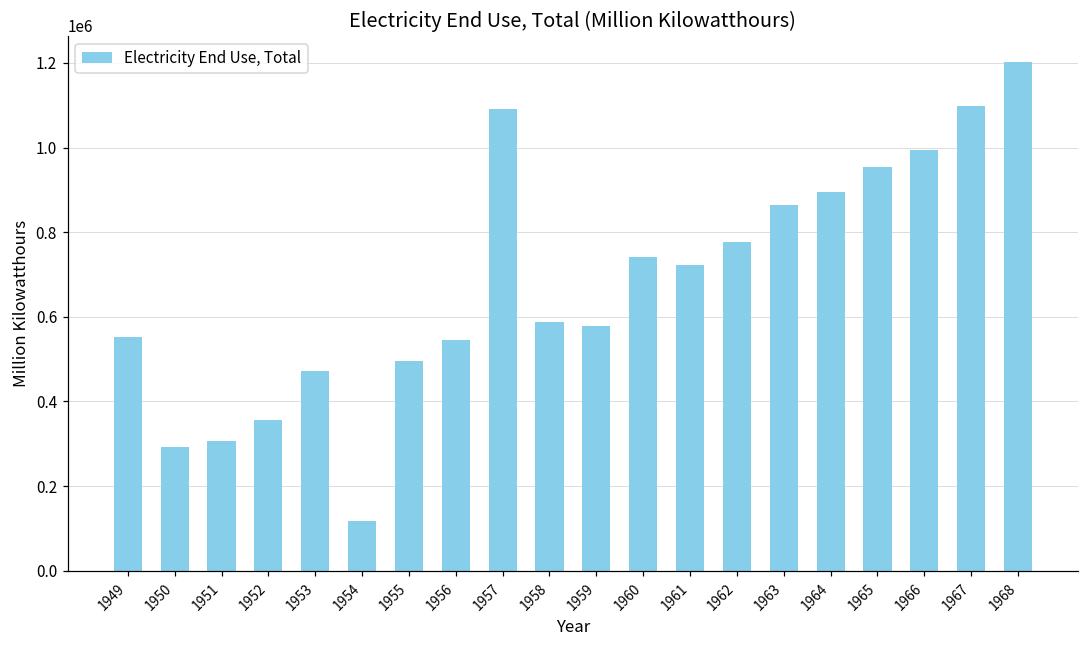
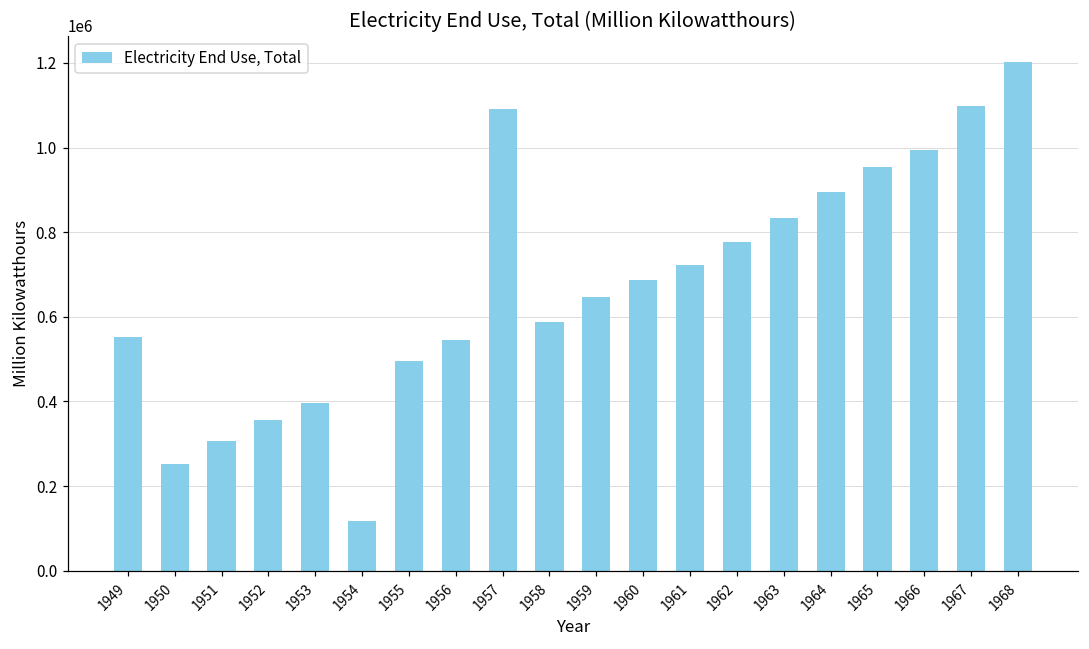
1950: 290000 -> 250000
1953: 470000 -> 400000
1959: 580000 -> 650000
1960: 740000 -> 690000
1963: 860000 -> 830000
